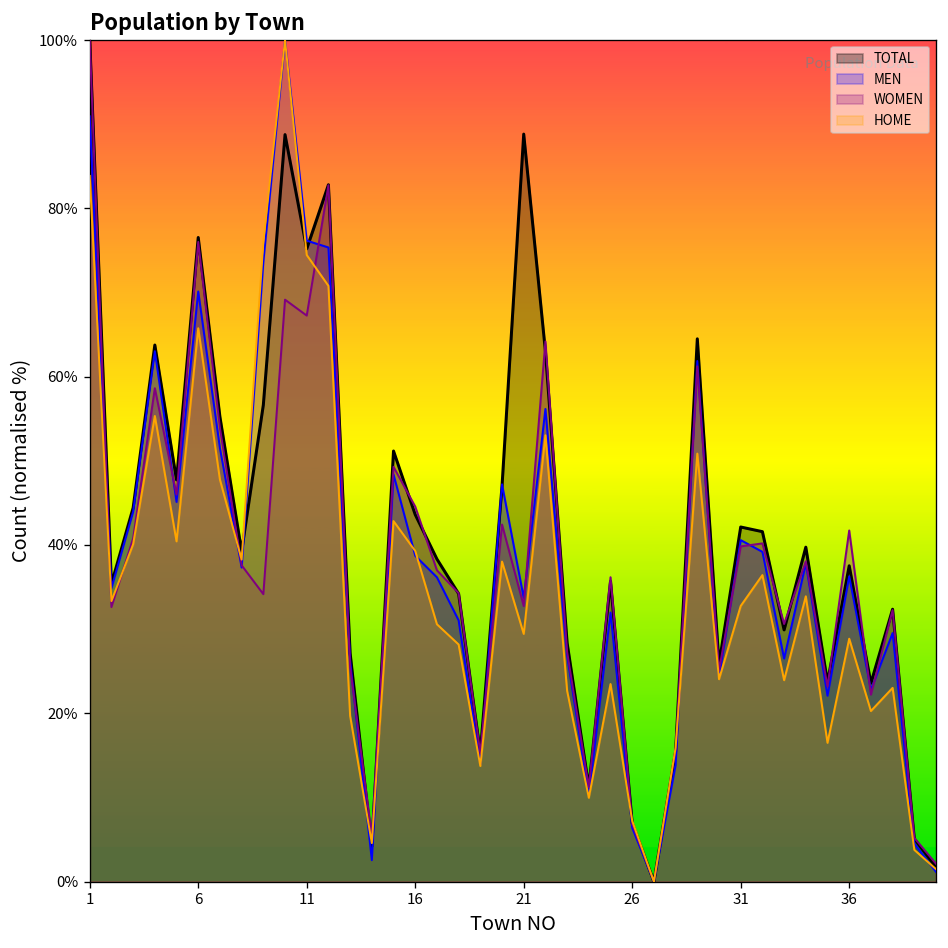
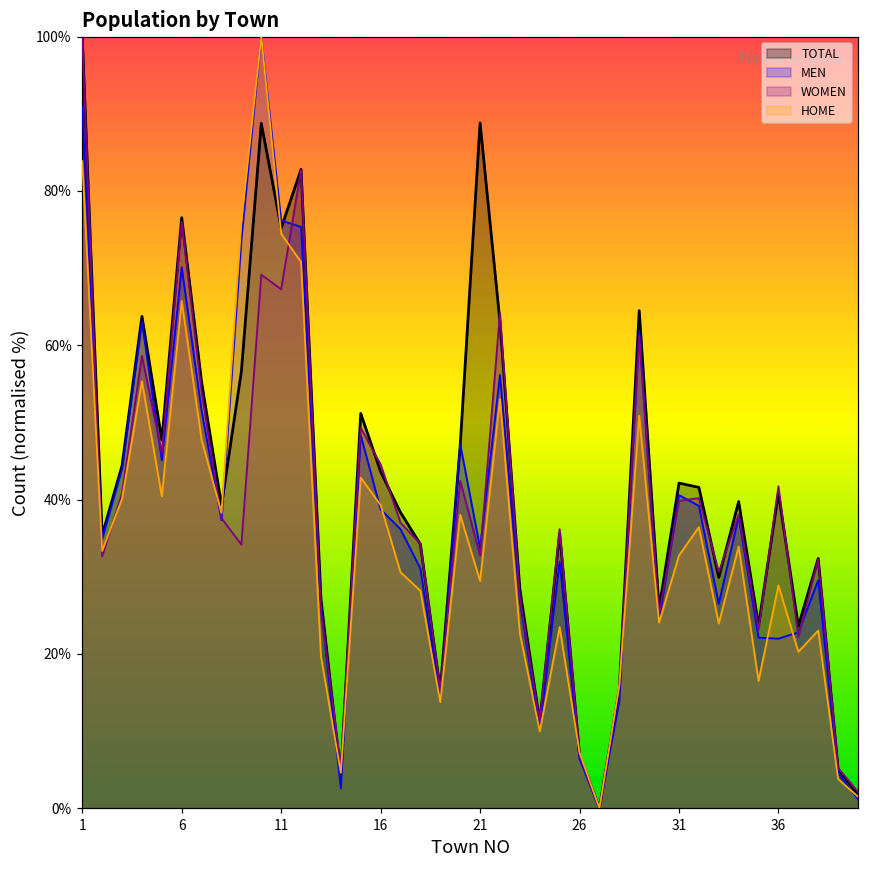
TOTAL, 36: 38% -> 41%
MEN, 36: 36% -> 22%
